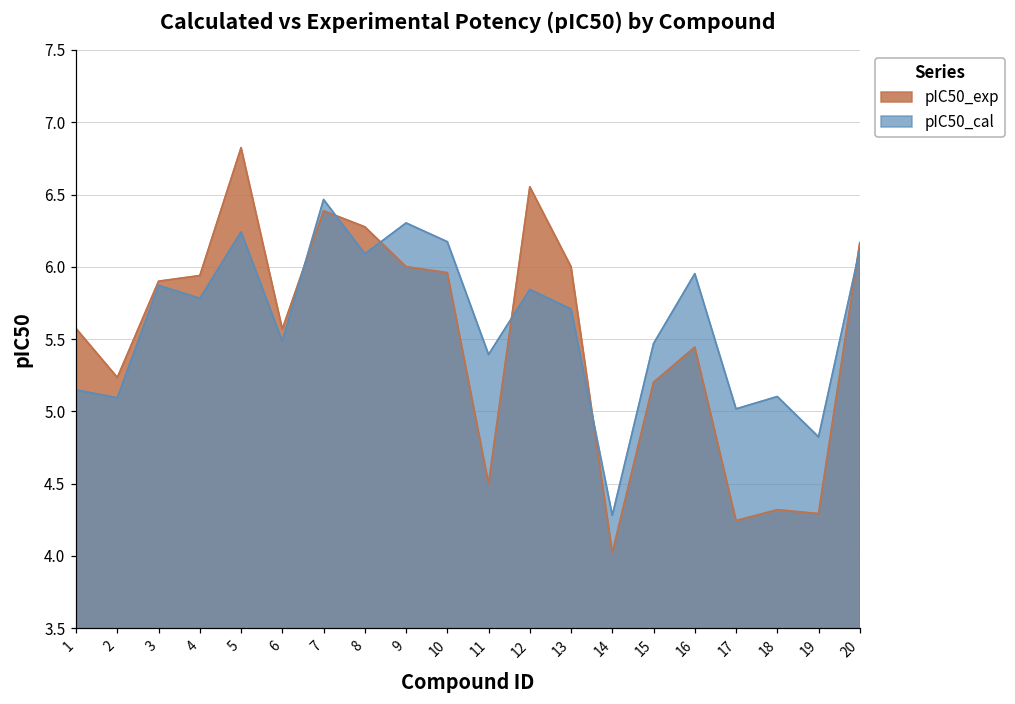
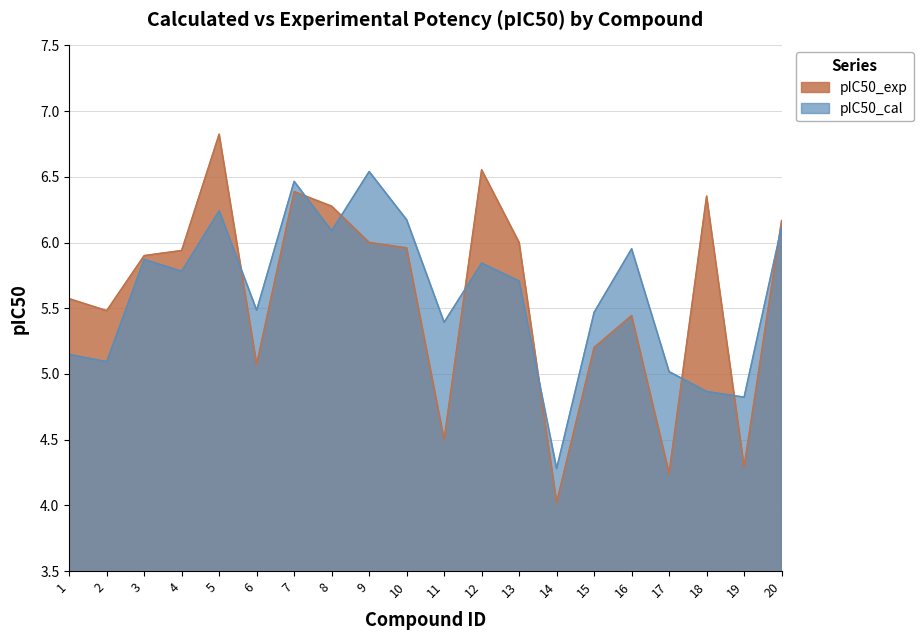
pIC50_exp, 2: 5.23 -> 5.48
pIC50_exp, 6: 5.57 -> 5.07
pIC50_cal, 9: 6.30 -> 6.54
pIC50_exp, 18: 4.32 -> 6.35
pIC50_cal, 18: 5.10 -> 4.87
